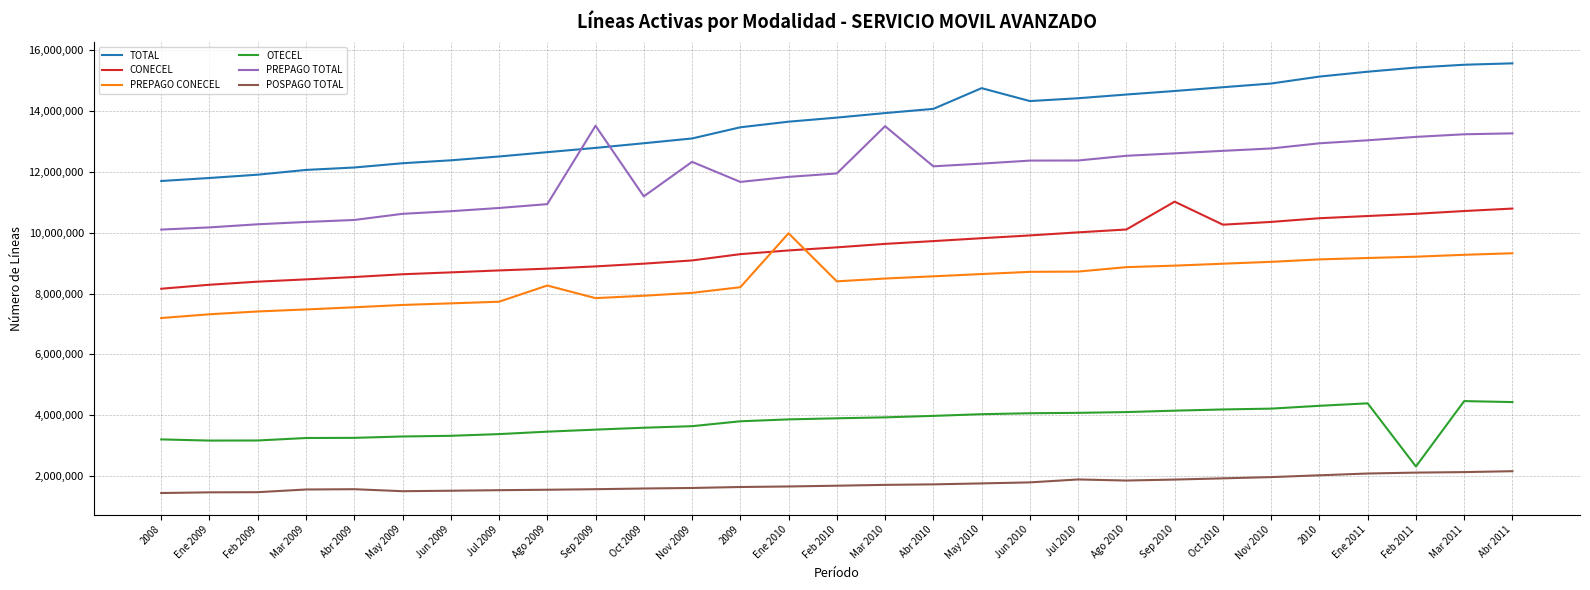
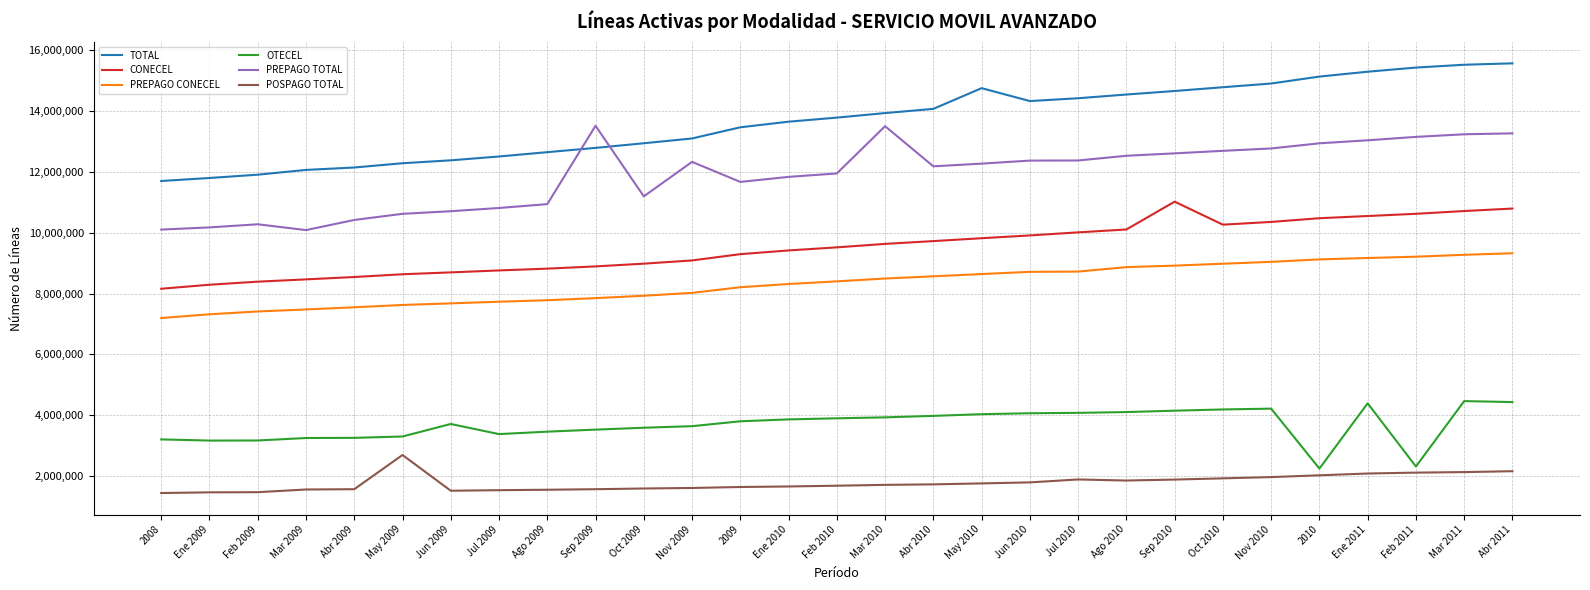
PREPAGO TOTAL, Mar 2009: 10,300,000 -> 10,100,000
POSPAGO TOTAL, May 2009: 1,500,000 -> 2,700,000
OTECEL, Jun 2009: 3,300,000 -> 3,700,000
PREPAGO CONECEL, Ago 2009: 8,300,000 -> 7,800,000
PREPAGO CONECEL, Ene 2010: 10,000,000 -> 8,300,000
OTECEL, 2010: 4,300,000 -> 2,300,000
